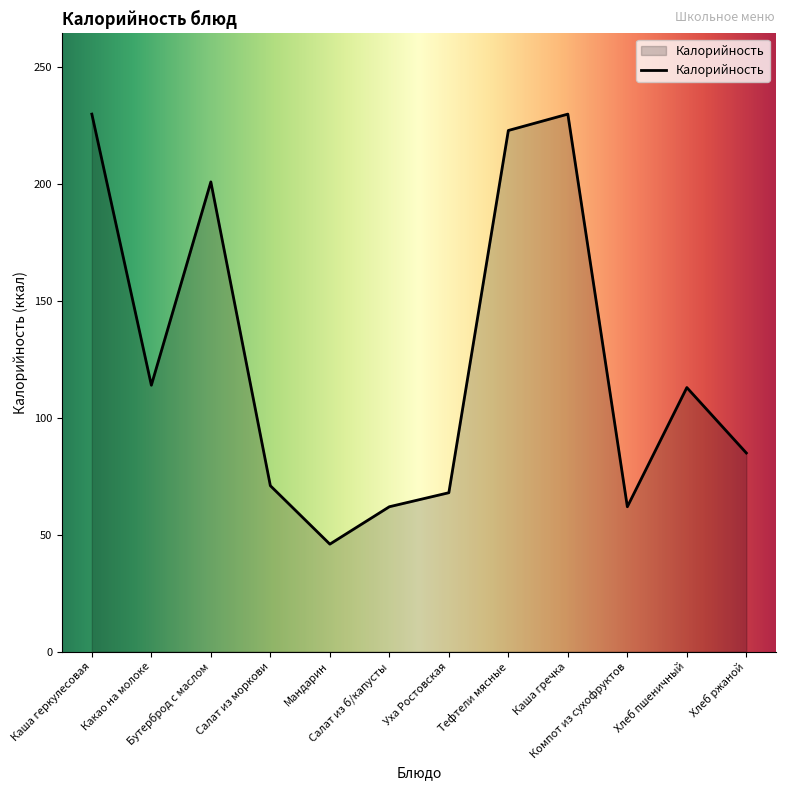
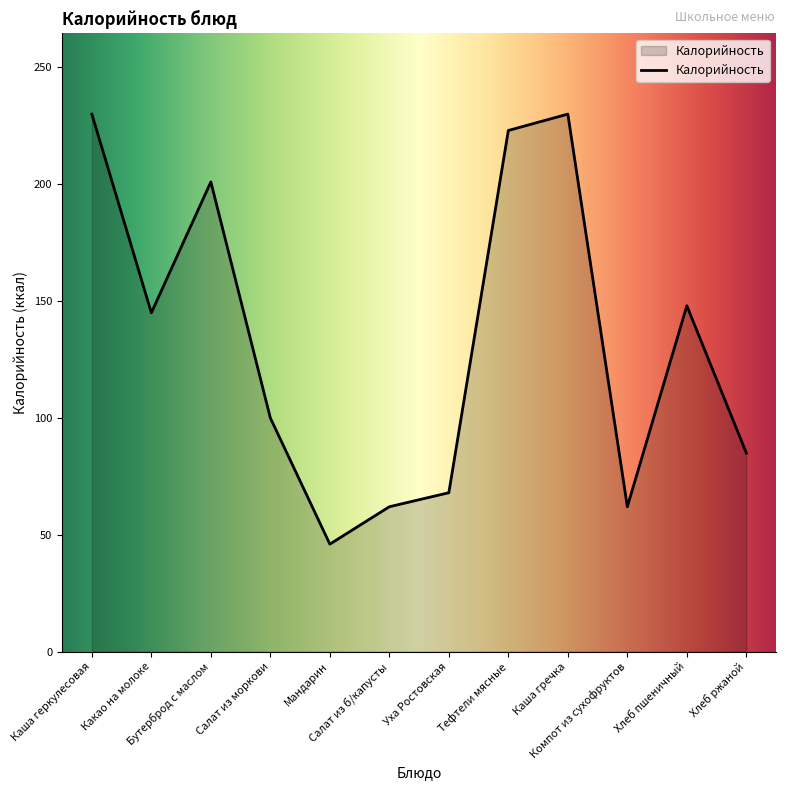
Какао на молоке: 114 -> 145
Салат из моркови: 71 -> 100
Хлеб пшеничный: 113 -> 148
